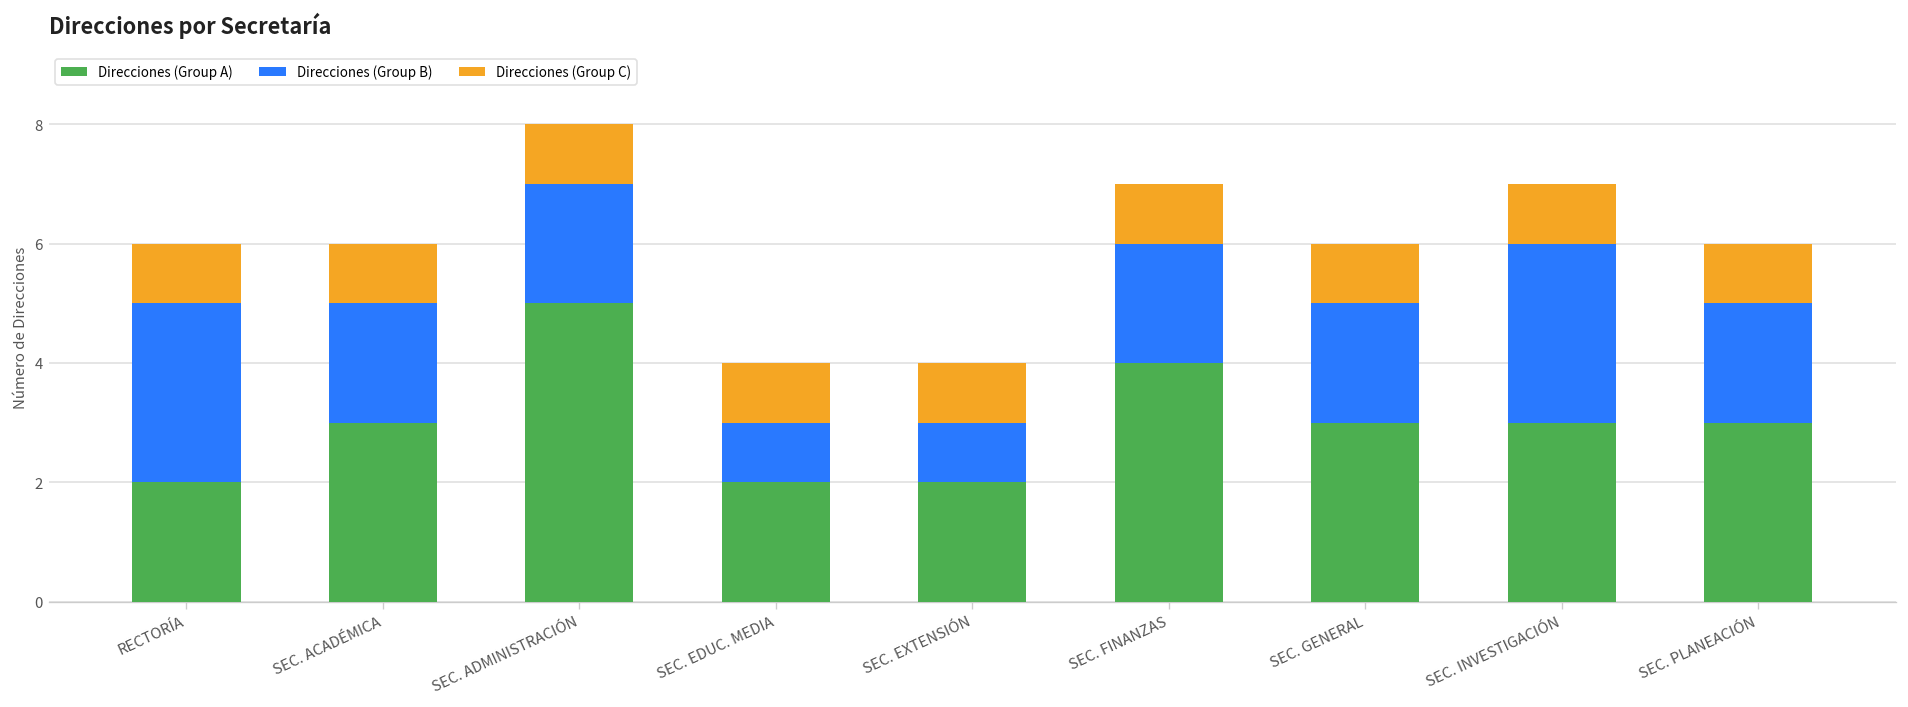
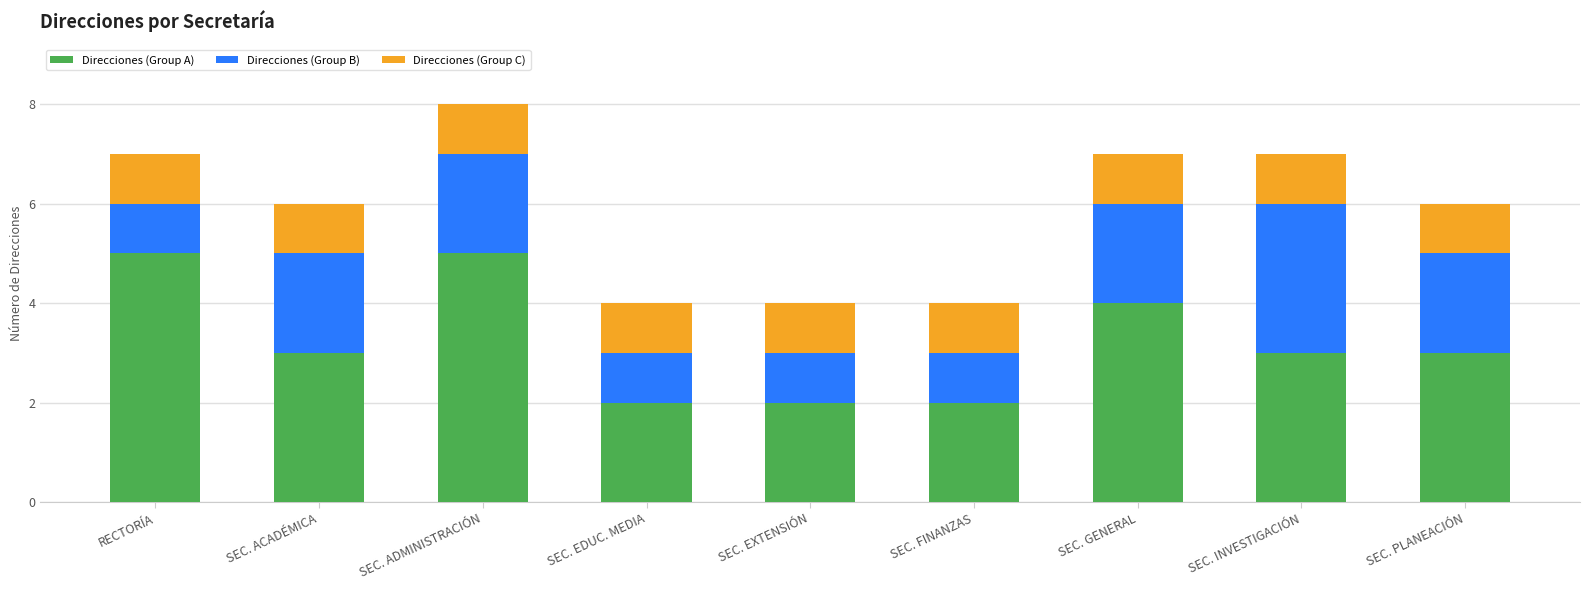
Direcciones (Group A), RECTORÍA: 2 -> 5
Direcciones (Group B), RECTORÍA: 3 -> 1
Direcciones (Group A), SEC. FINANZAS: 4 -> 2
Direcciones (Group B), SEC. FINANZAS: 2 -> 1
Direcciones (Group A), SEC. GENERAL: 3 -> 4
